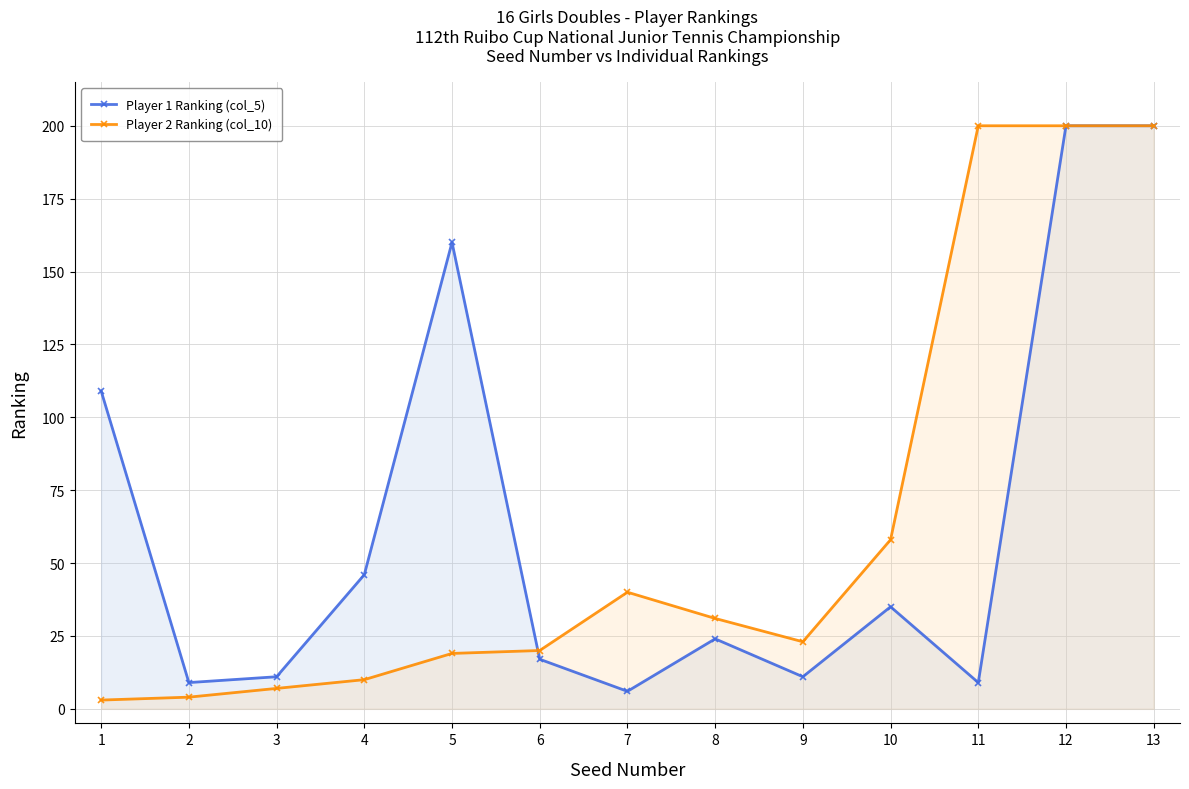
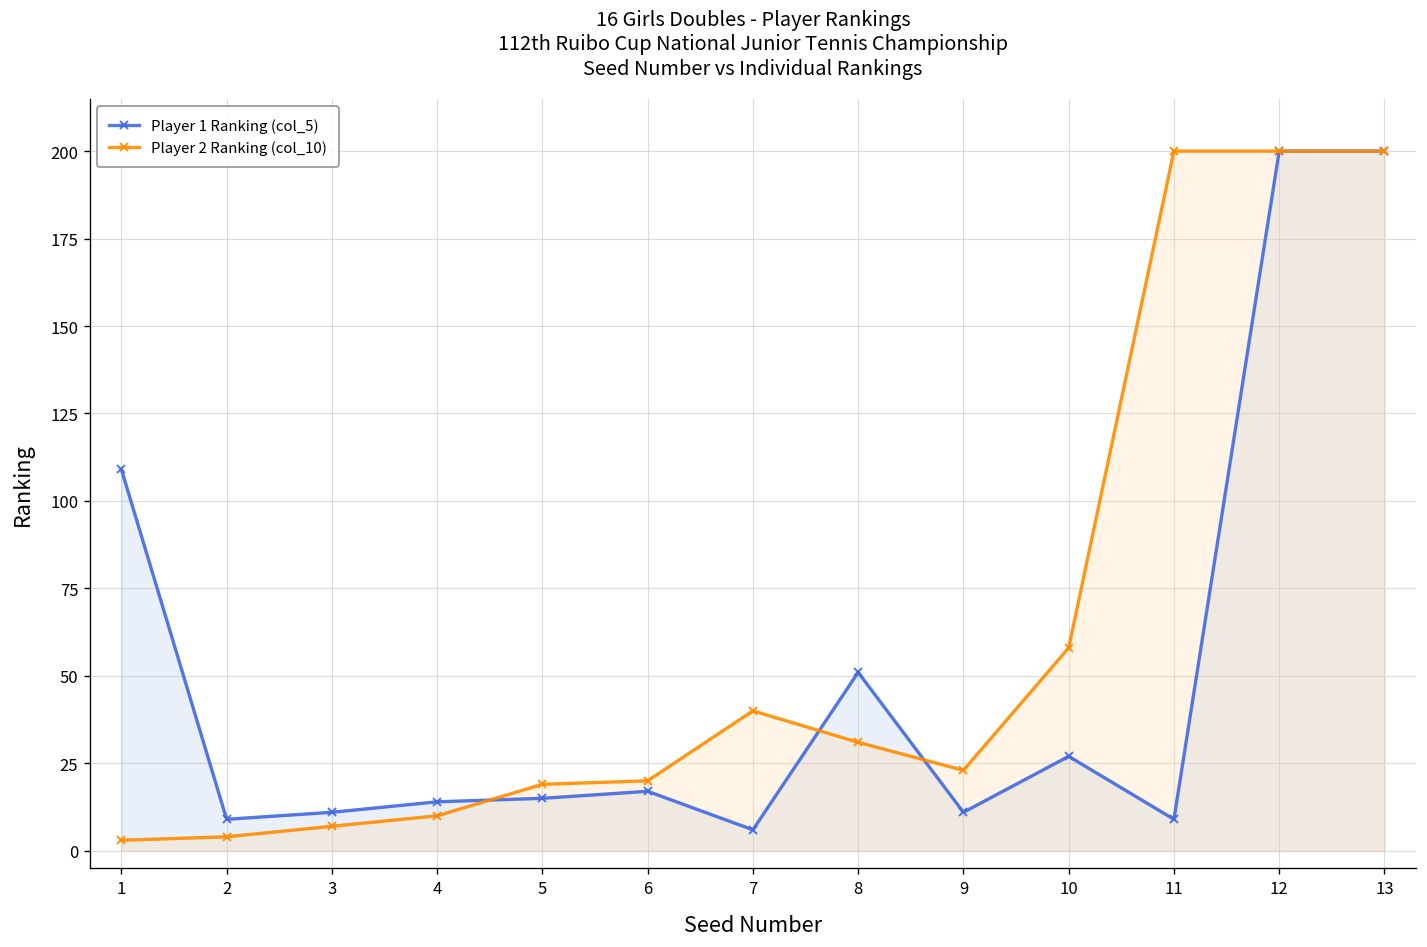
Player 1 Ranking (col_5), 4: 46 -> 14
Player 1 Ranking (col_5), 5: 160 -> 15
Player 1 Ranking (col_5), 8: 24 -> 51
Player 1 Ranking (col_5), 10: 35 -> 27
